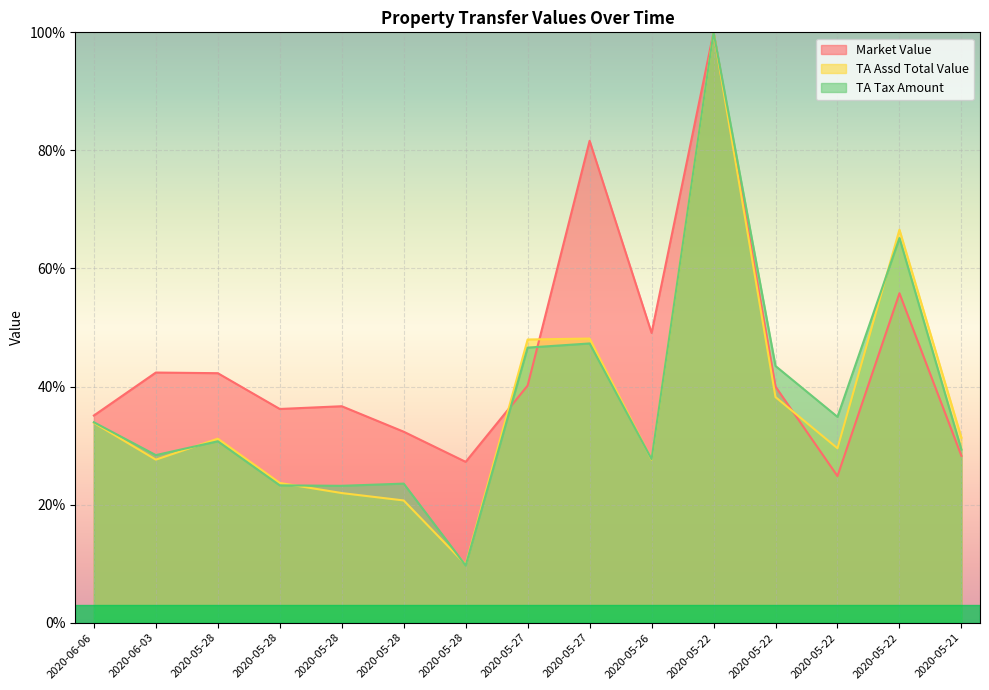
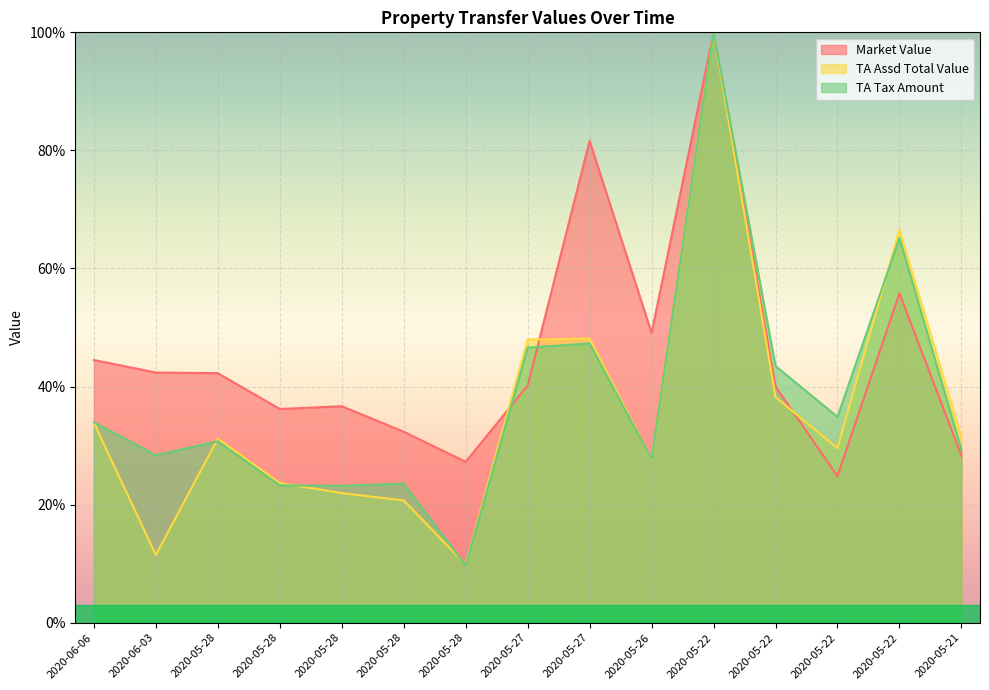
Market Value, 2020-06-06: 35% -> 45%
TA Assd Total Value, 2020-06-03: 28% -> 11%
